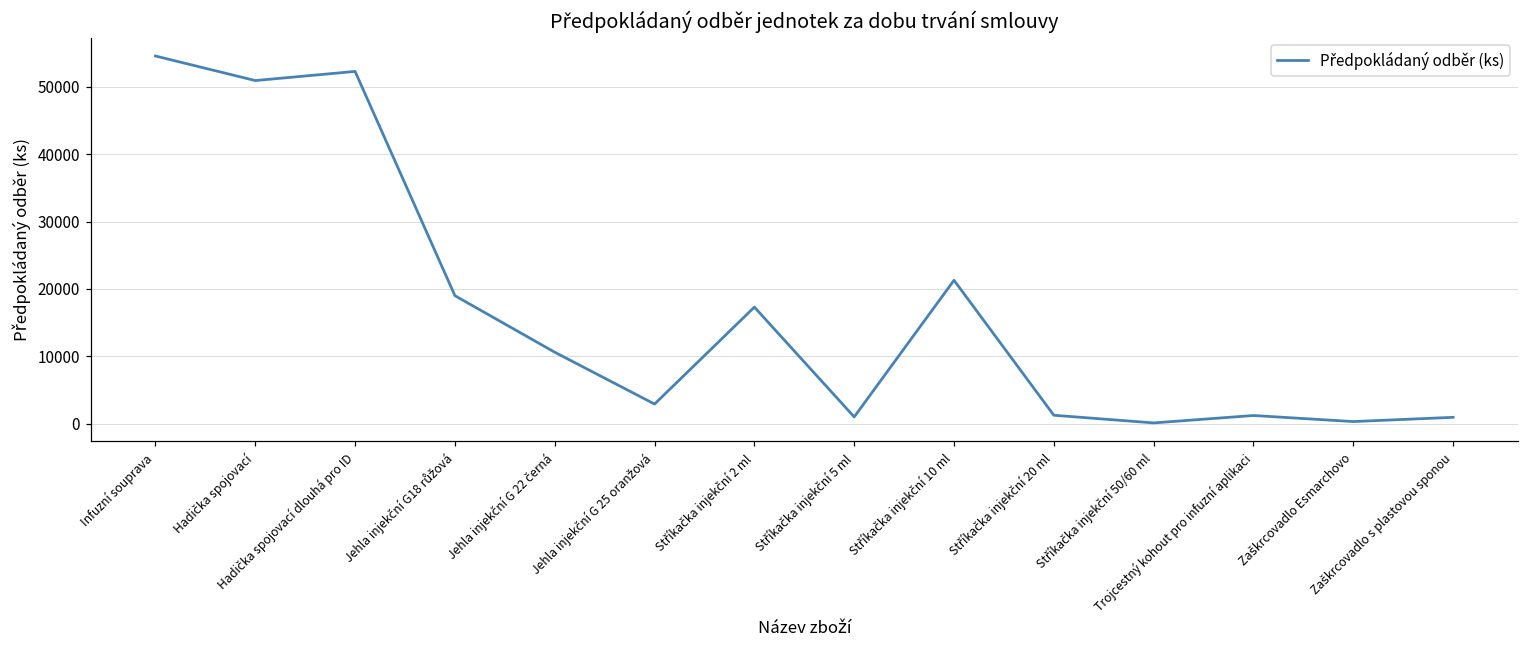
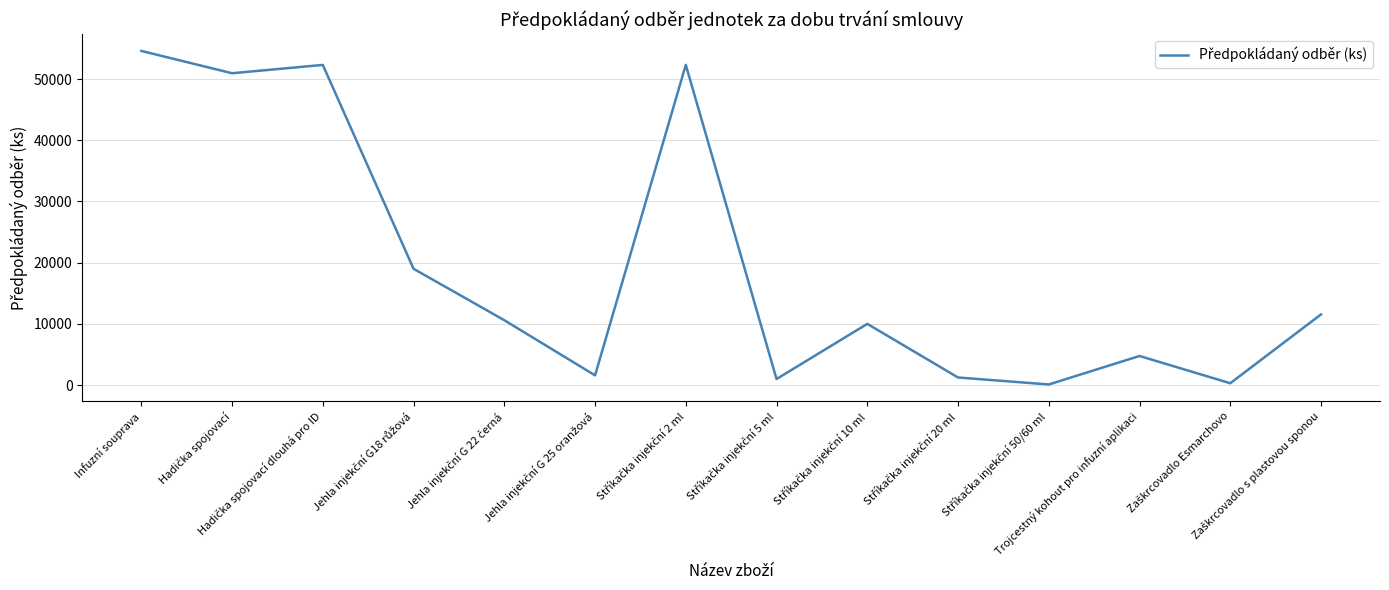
Jehla injekční G 25 oranžová: 3000 -> 2000
Stříkačka injekční 2 ml: 17000 -> 52000
Stříkačka injekční 10 ml: 21000 -> 10000
Trojcestný kohout pro infuzní aplikaci: 1000 -> 5000
Zaškrcovadlo s plastovou sponou: 1000 -> 12000
